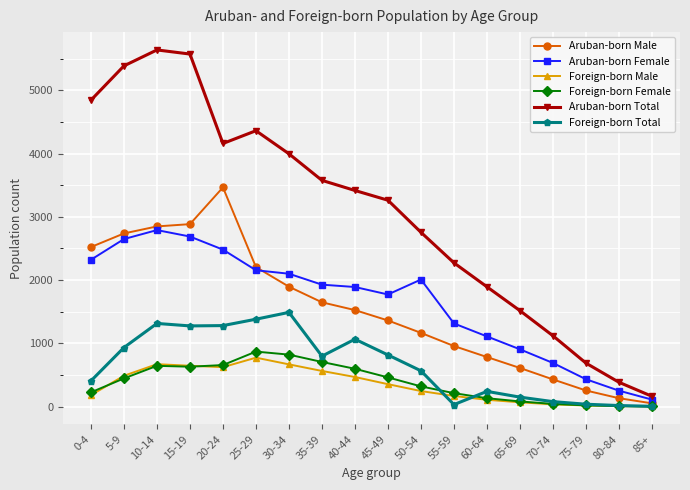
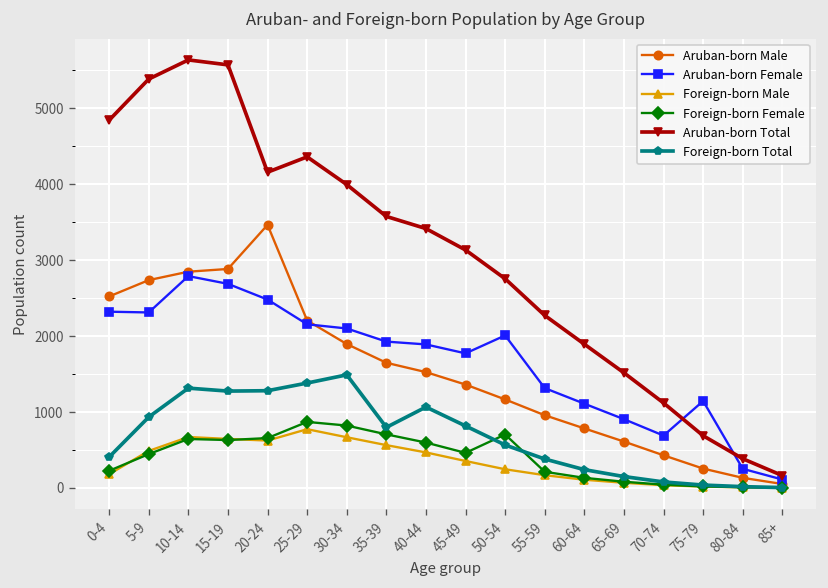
Aruban-born Female, 5-9: 2600 -> 2300
Aruban-born Total, 45-49: 3300 -> 3100
Foreign-born Female, 50-54: 300 -> 700
Foreign-born Total, 55-59: 0 -> 400
Aruban-born Female, 75-79: 400 -> 1100
